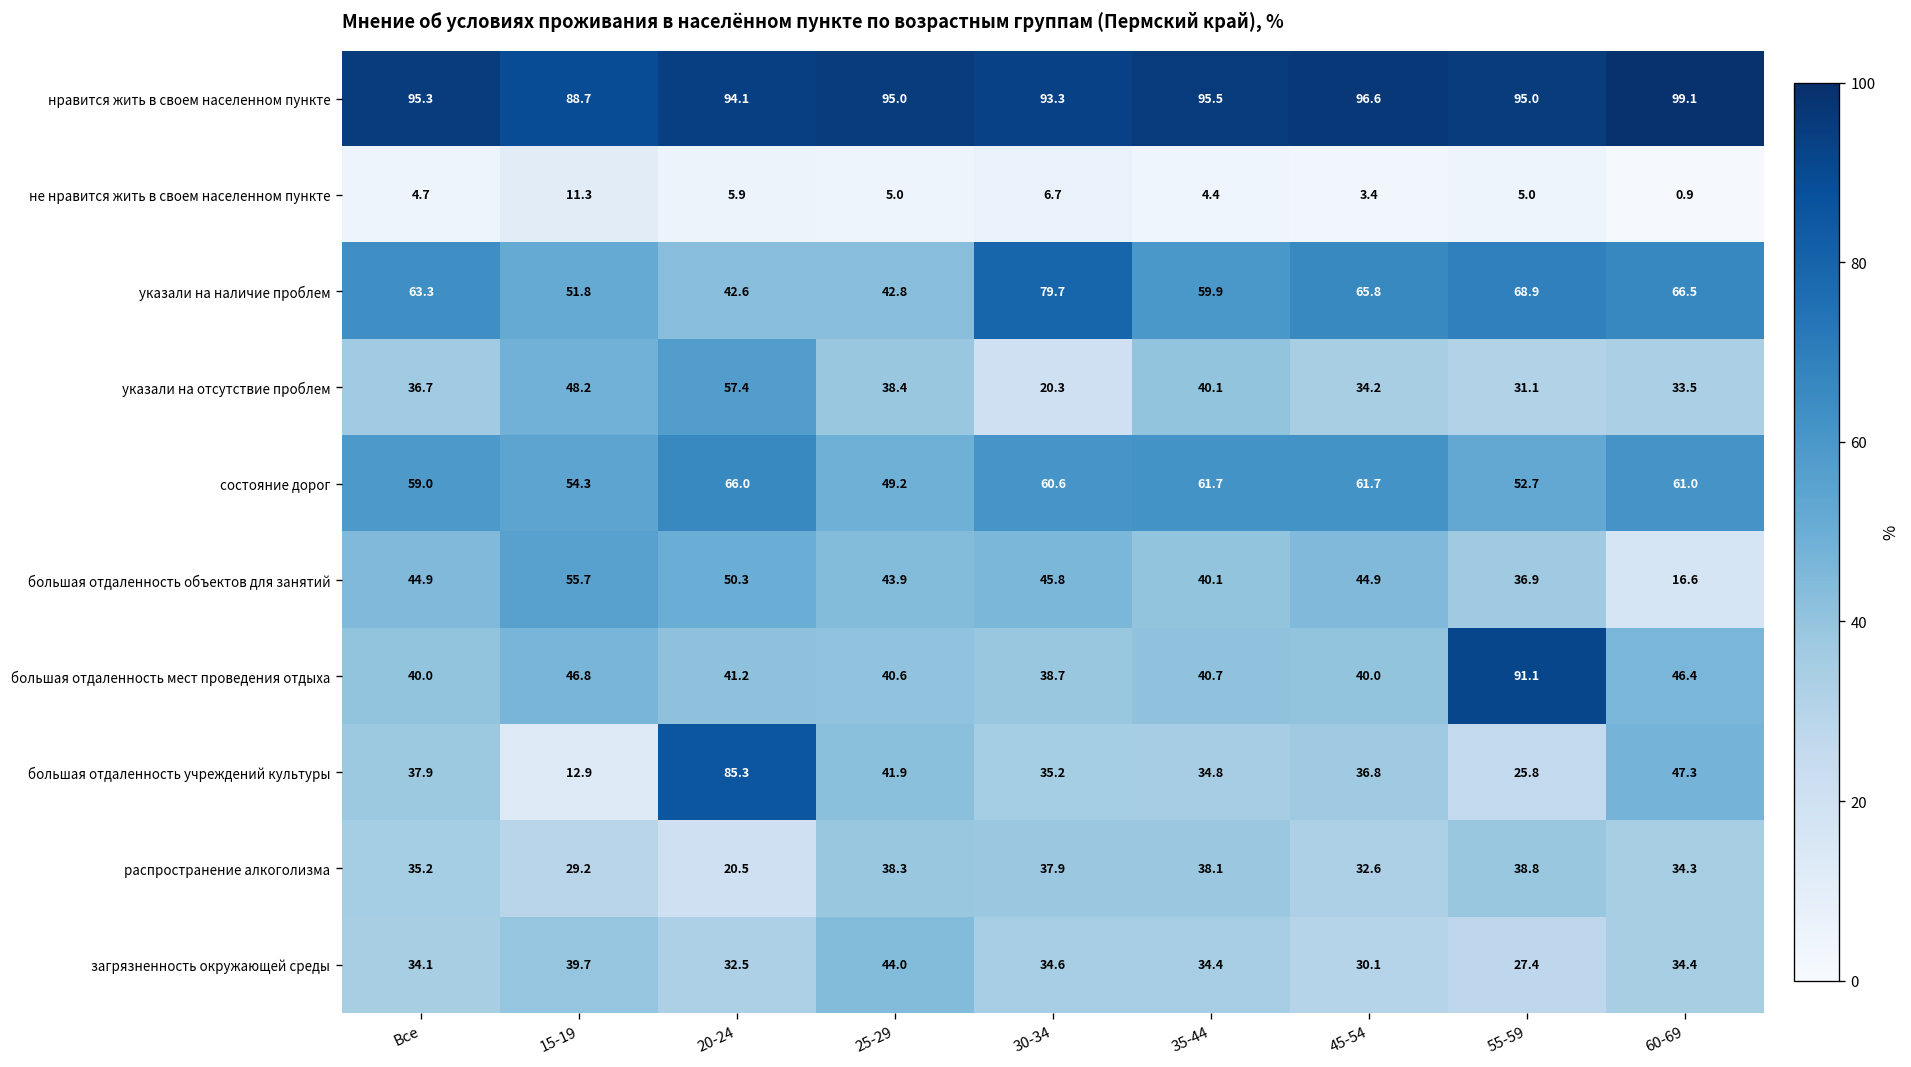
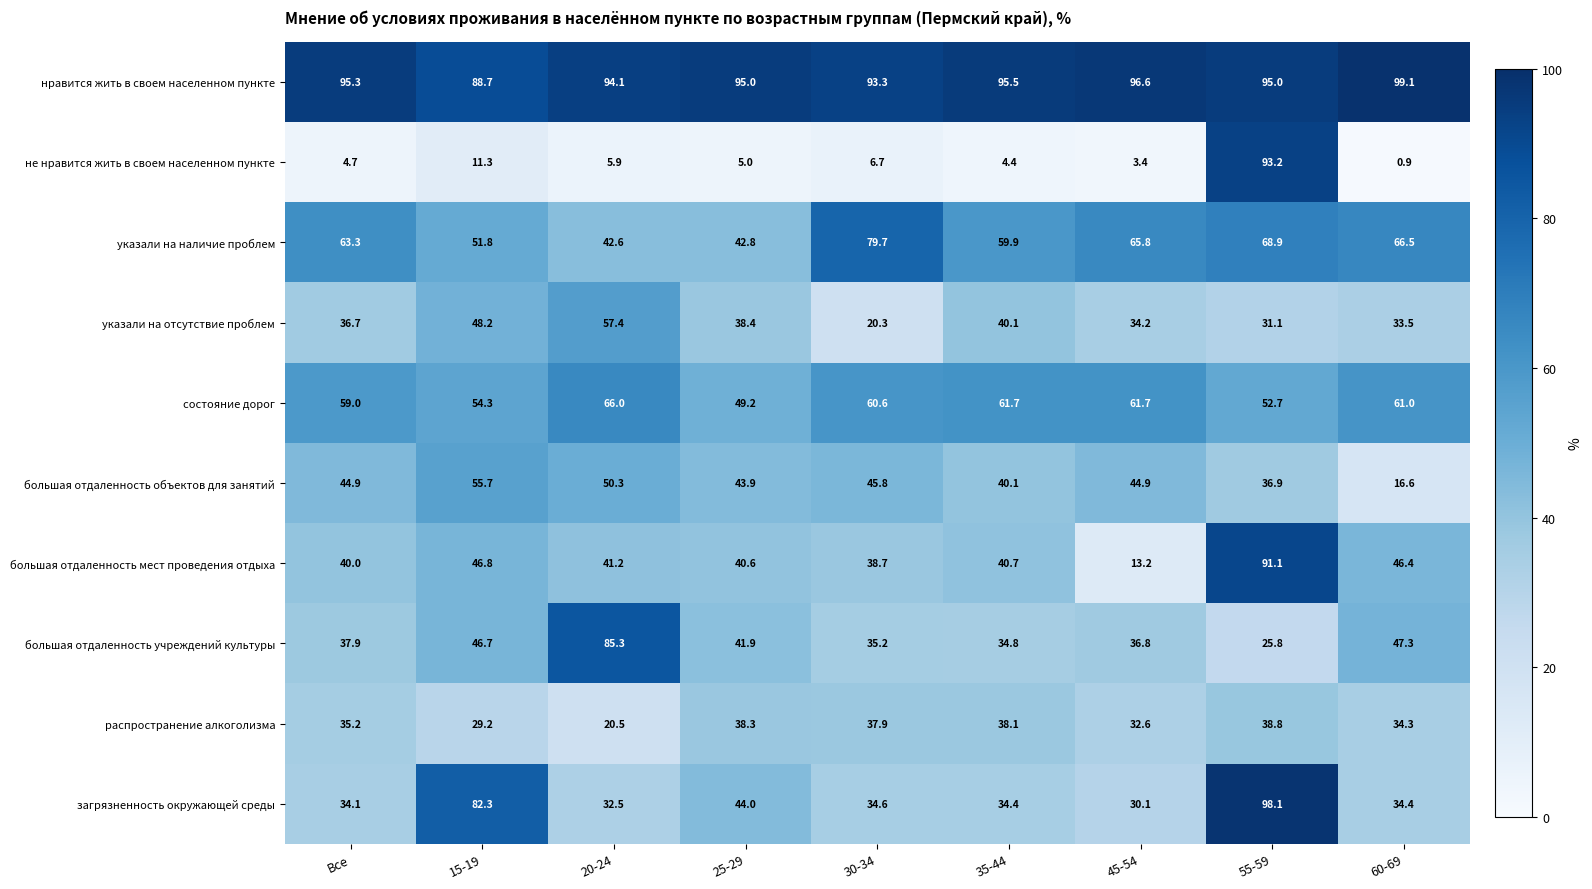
не нравится жить в своем населенном пункте, 55-59: 5.0 -> 93.2
большая отдаленность мест проведения отдыха, 45-54: 40.0 -> 13.2
большая отдаленность учреждений культуры, 15-19: 12.9 -> 46.7
загрязненность окружающей среды, 15-19: 39.7 -> 82.3
загрязненность окружающей среды, 55-59: 27.4 -> 98.1
